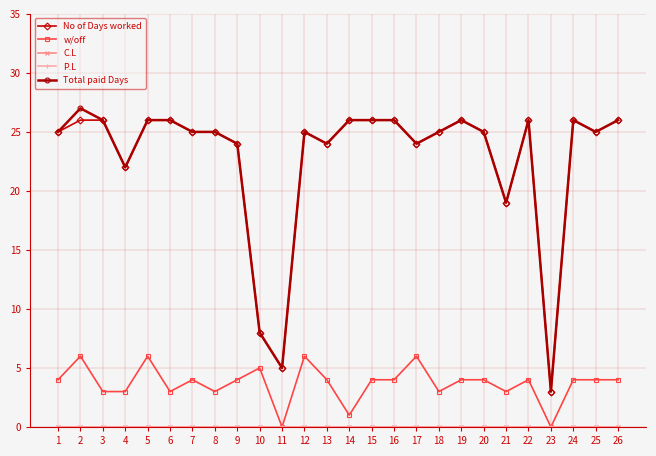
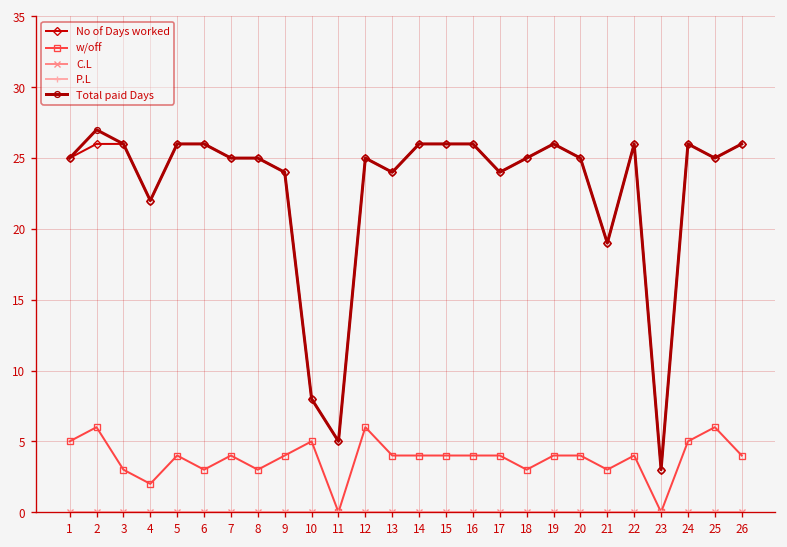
w/off, 1: 4 -> 5
w/off, 4: 3 -> 2
w/off, 5: 6 -> 4
w/off, 14: 1 -> 4
w/off, 17: 6 -> 4
w/off, 24: 4 -> 5
w/off, 25: 4 -> 6
